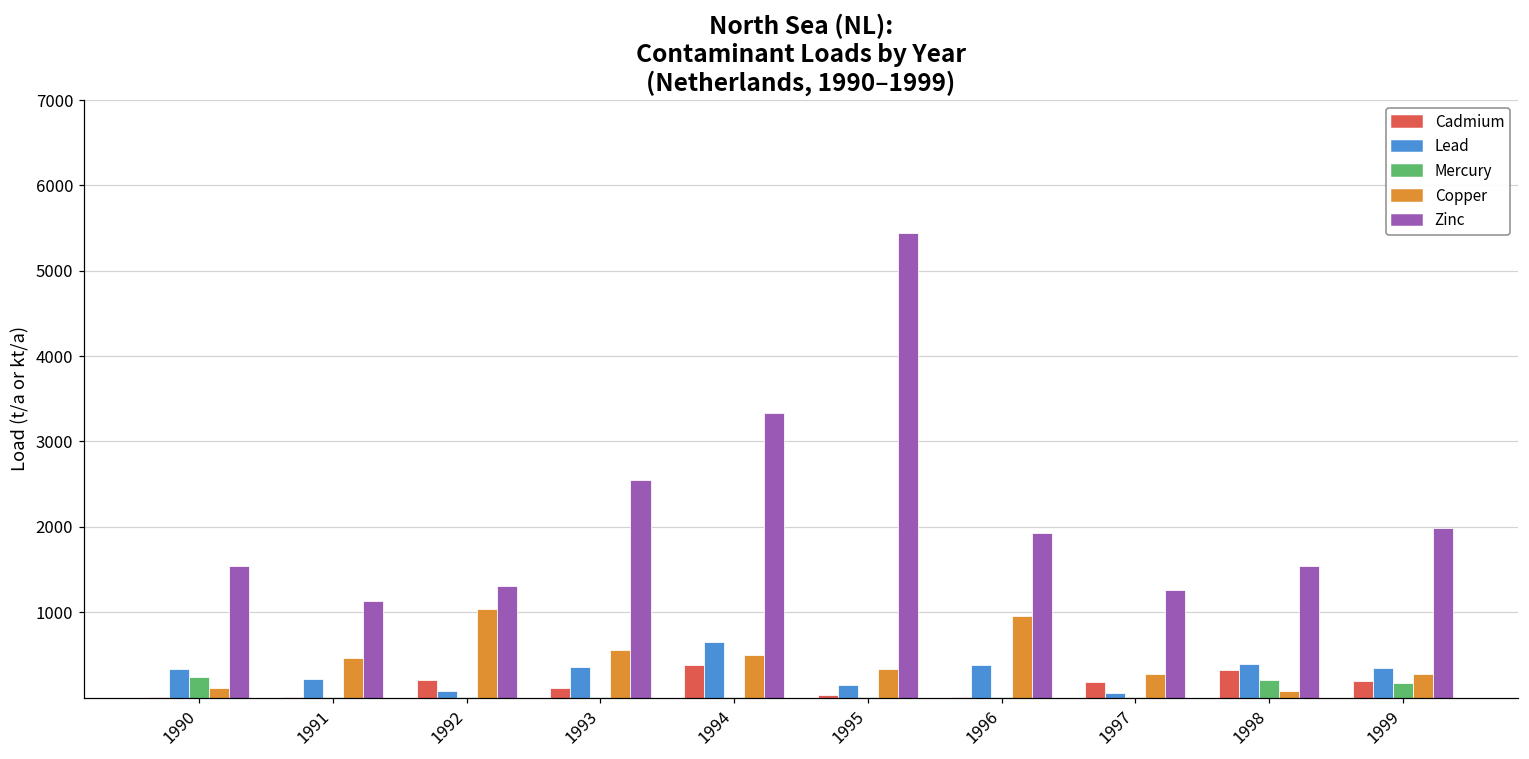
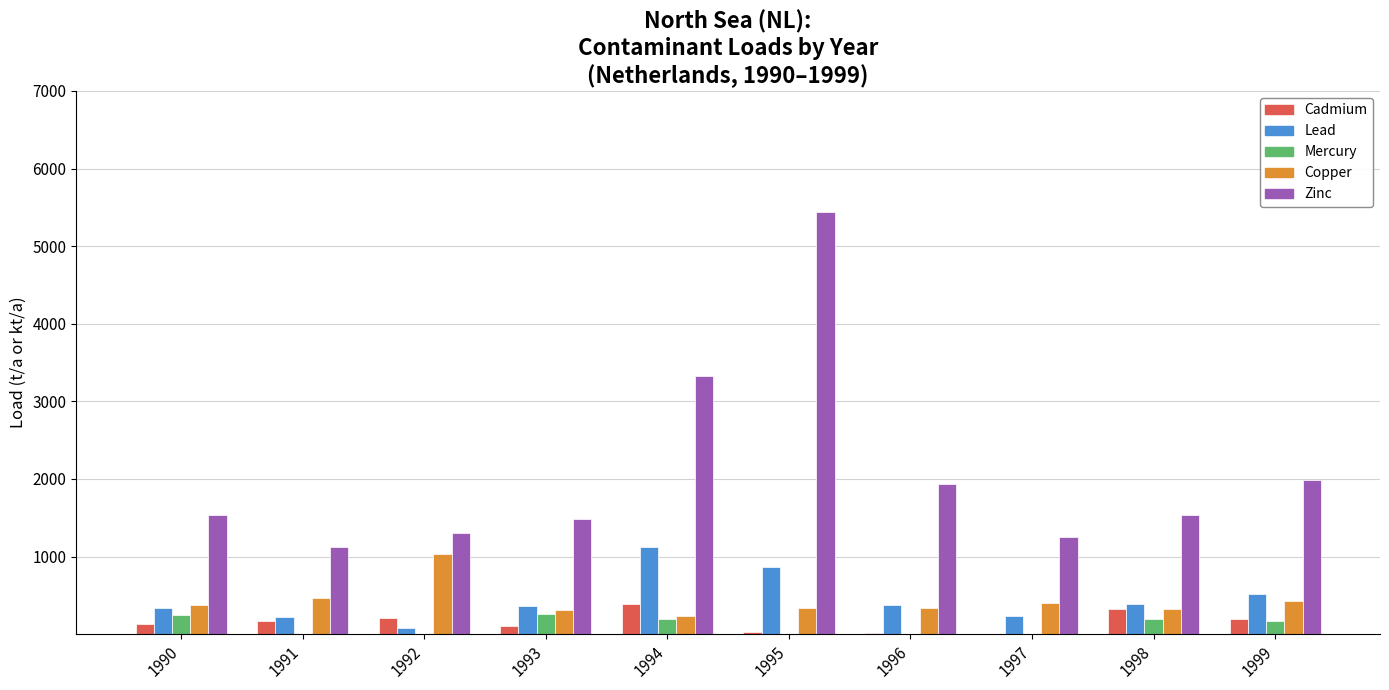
Cadmium, 1990: 0 -> 100
Copper, 1990: 100 -> 400
Cadmium, 1991: 0 -> 200
Mercury, 1993: 0 -> 300
Copper, 1993: 600 -> 300
Zinc, 1993: 2600 -> 1500
Lead, 1994: 700 -> 1100
Mercury, 1994: 0 -> 200
Copper, 1994: 500 -> 200
Lead, 1995: 100 -> 900
Copper, 1996: 1000 -> 300
Cadmium, 1997: 200 -> 0
Lead, 1997: 100 -> 200
Copper, 1997: 300 -> 400
Copper, 1998: 100 -> 300
Lead, 1999: 300 -> 500
Copper, 1999: 300 -> 400
